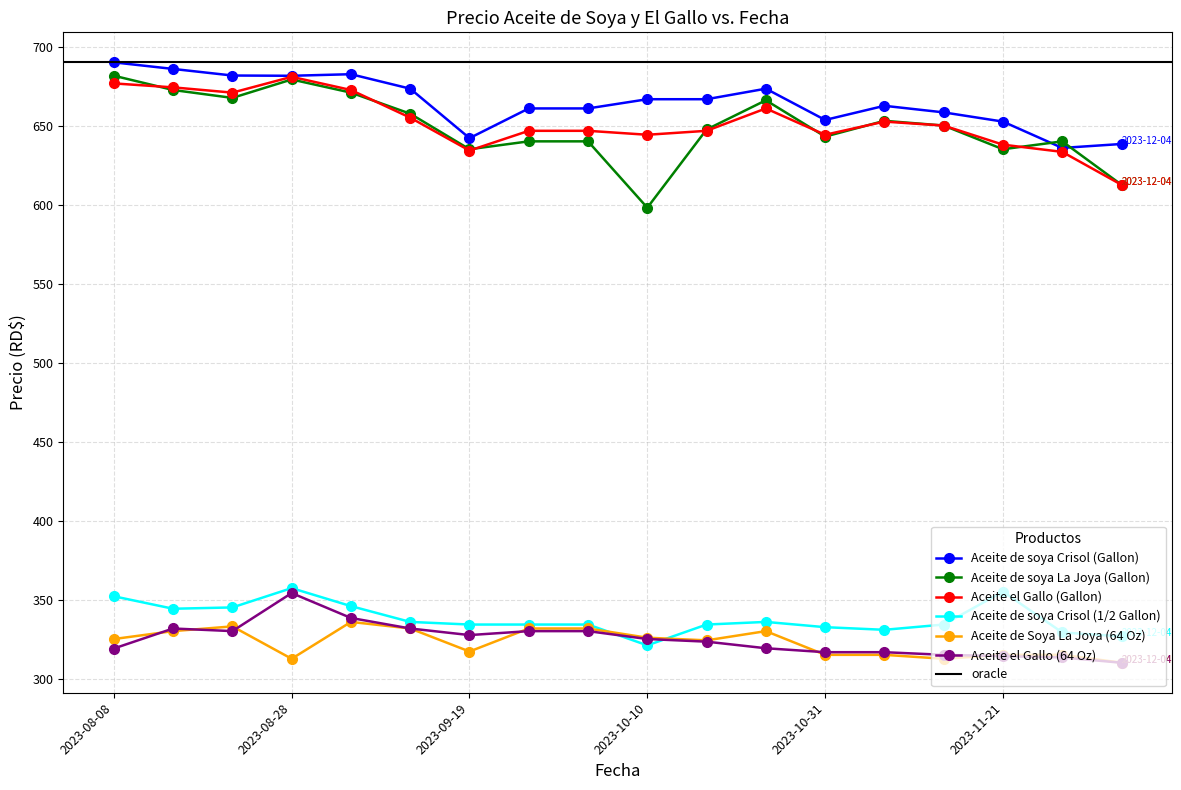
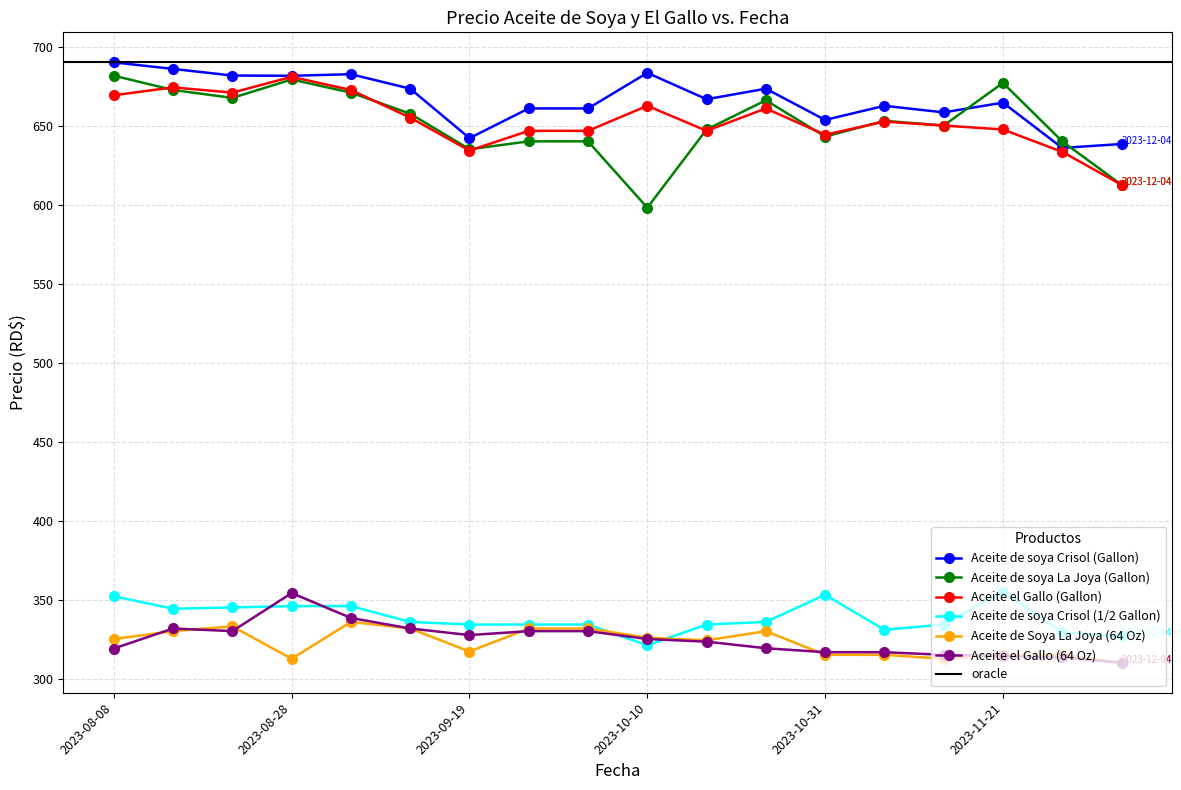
Aceite el Gallo (Gallon), 2023-08-08: 677 -> 669
Aceite de soya Crisol (1/2 Gallon), 2023-08-28: 357 -> 346
Aceite de soya Crisol (Gallon), 2023-10-10: 667 -> 683
Aceite el Gallo (Gallon), 2023-10-10: 644 -> 662
Aceite de soya Crisol (1/2 Gallon), 2023-10-31: 333 -> 353
Aceite de soya Crisol (Gallon), 2023-11-21: 653 -> 665
Aceite de soya La Joya (Gallon), 2023-11-21: 635 -> 677
Aceite el Gallo (Gallon), 2023-11-21: 638 -> 648
